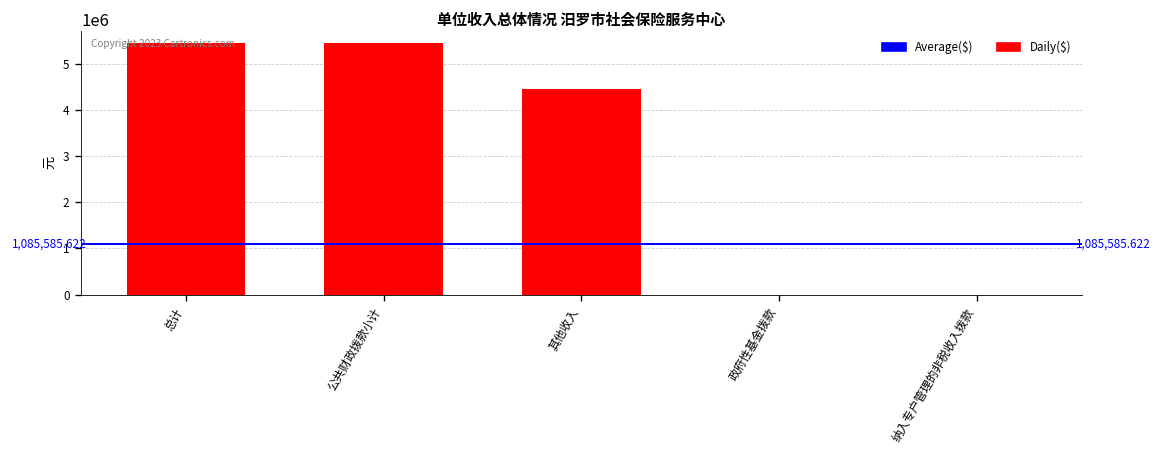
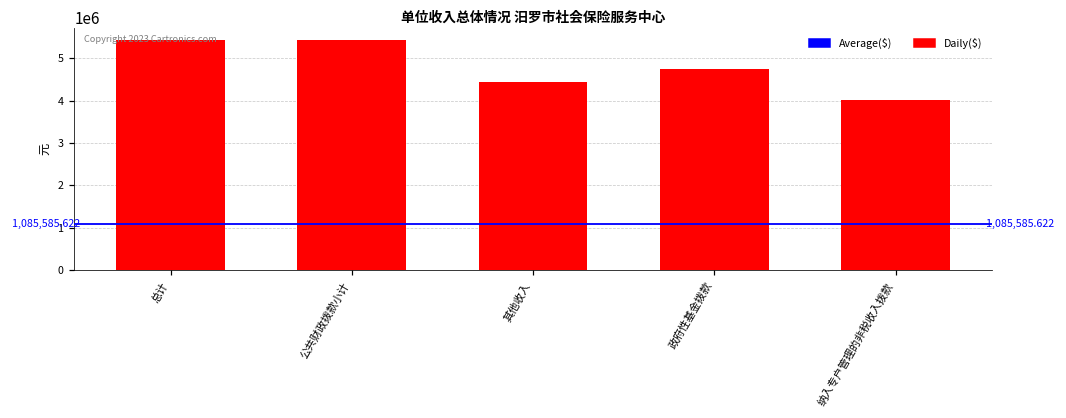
政府性基金拨款: 0 -> 4800000
纳入专户管理的非税收入拨款: 0 -> 4000000
